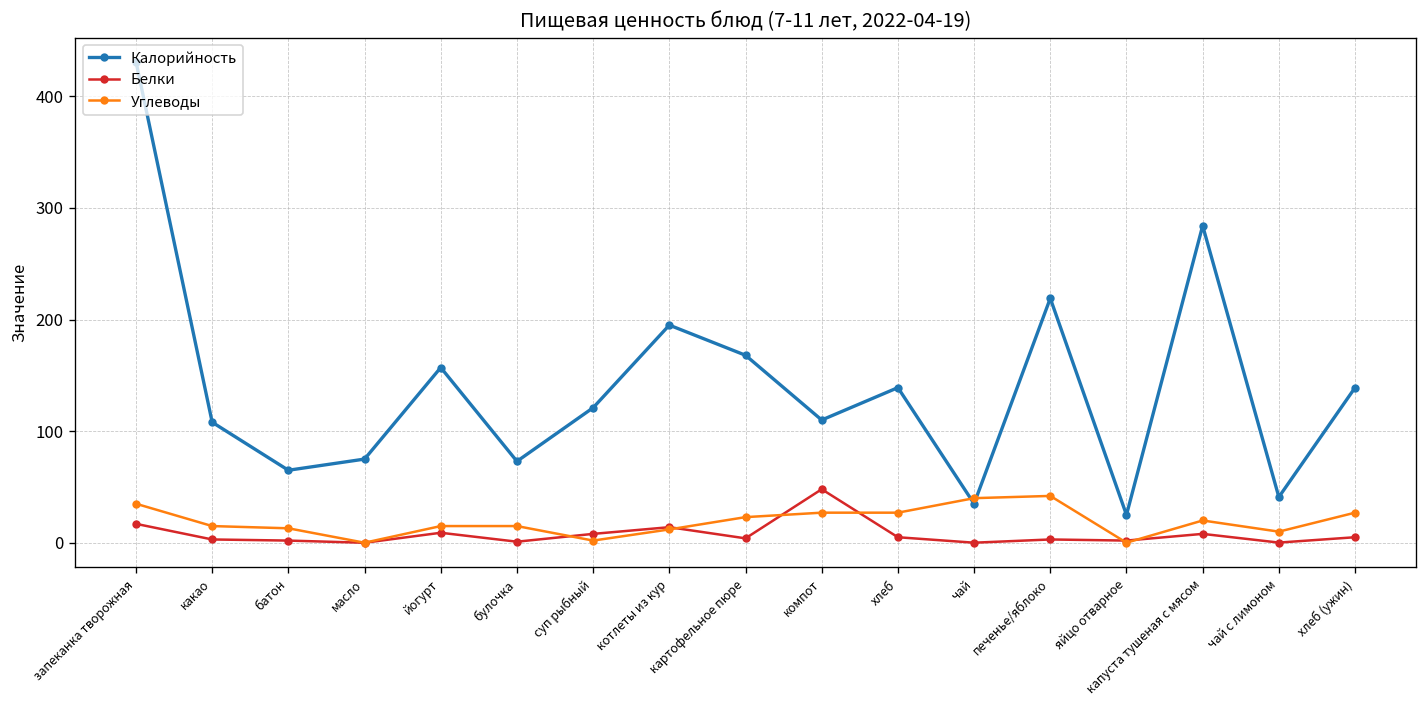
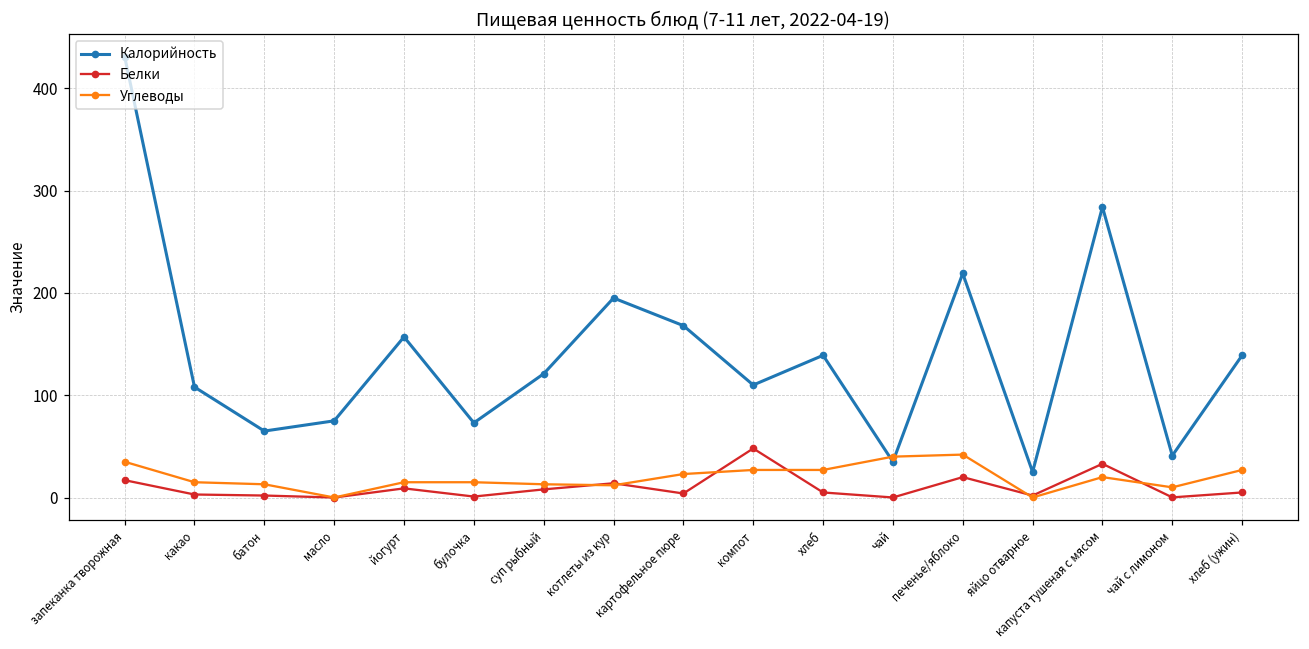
Углеводы, суп рыбный: 0 -> 10
Белки, печенье/яблоко: 0 -> 20
Белки, капуста тушеная с мясом: 10 -> 30
